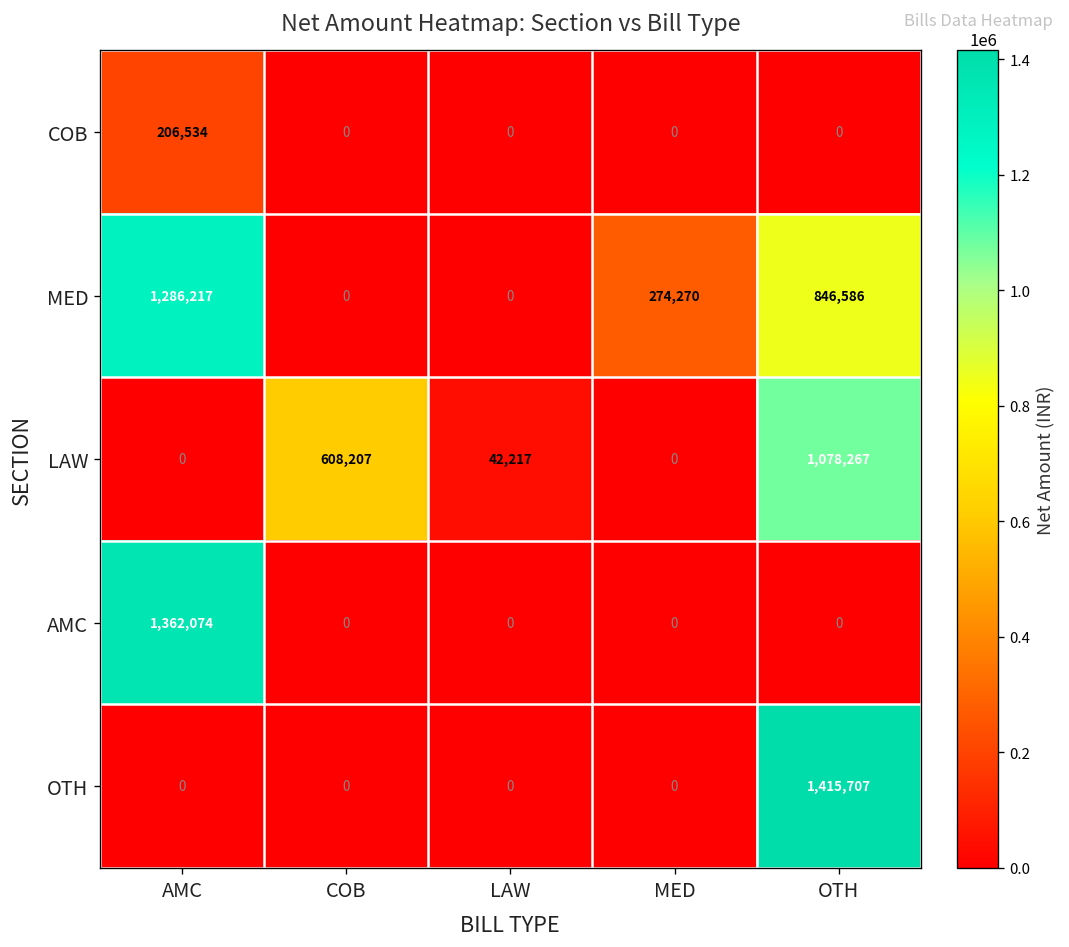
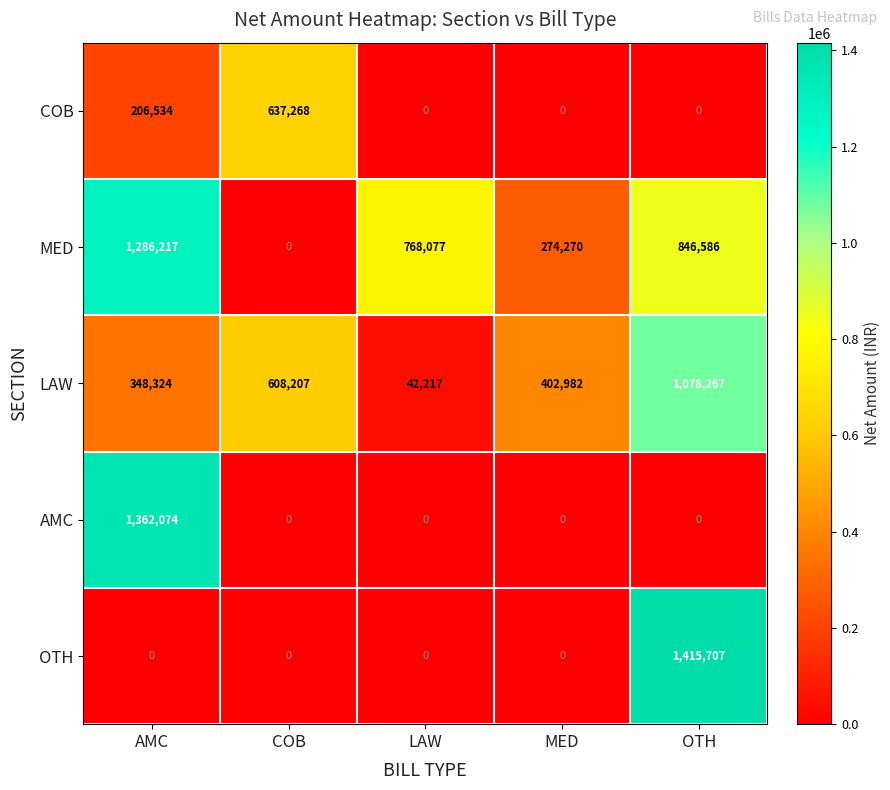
COB, COB: 0 -> 637,268
MED, LAW: 0 -> 768,077
LAW, AMC: 0 -> 348,324
LAW, MED: 0 -> 402,982
